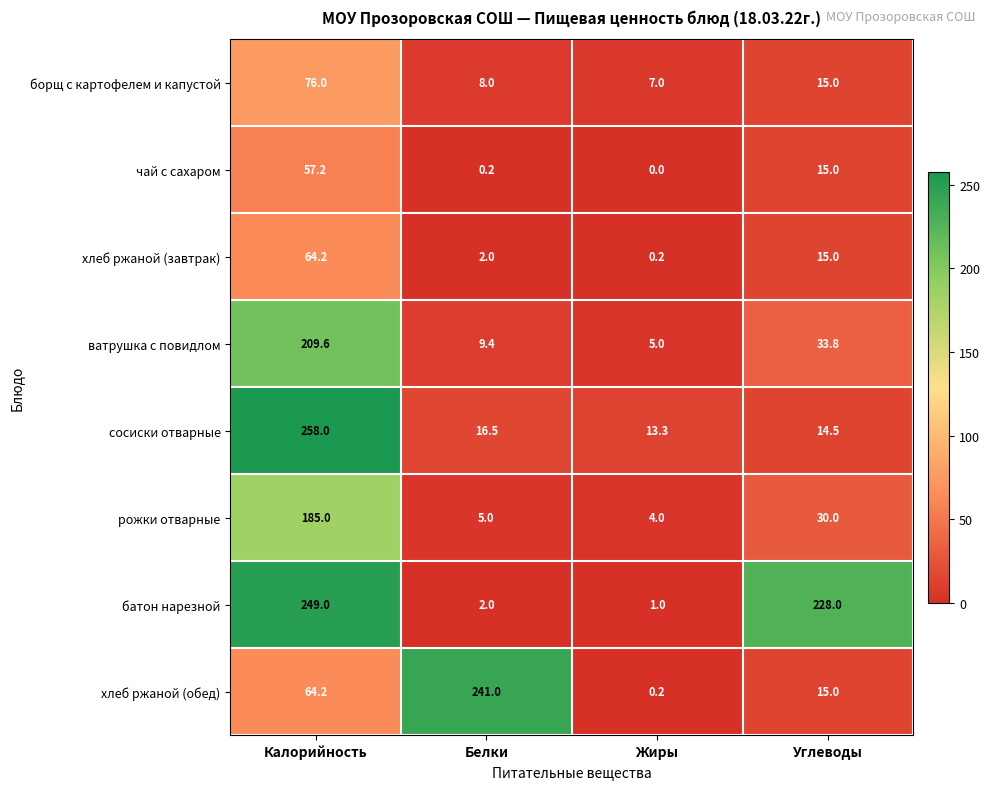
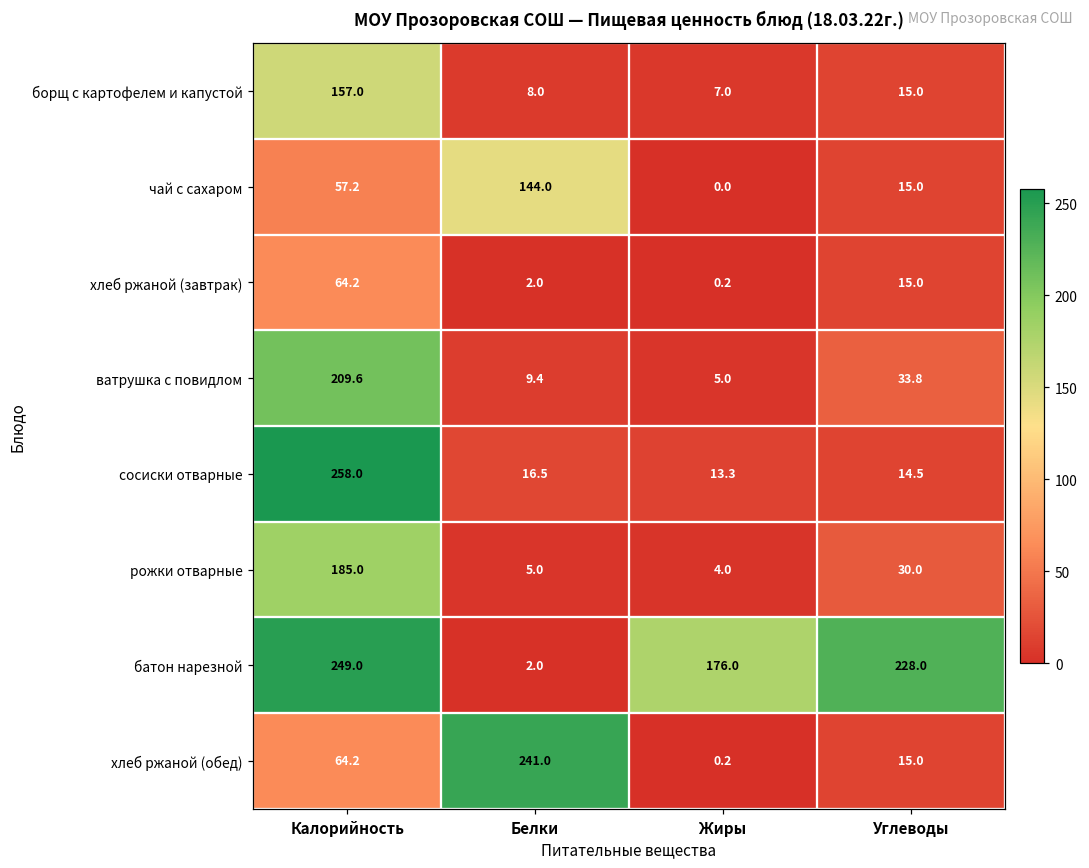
борщ с картофелем и капустой, Калорийность: 76.0 -> 157.0
чай с сахаром, Белки: 0.2 -> 144.0
батон нарезной, Жиры: 1.0 -> 176.0
